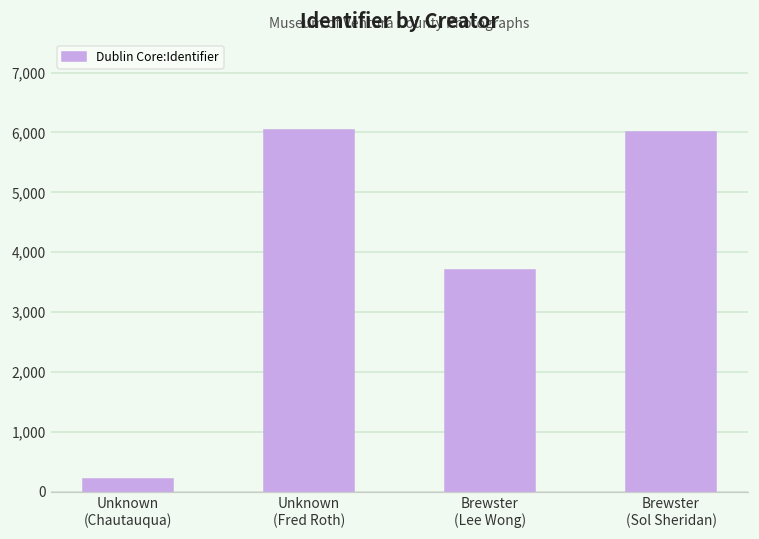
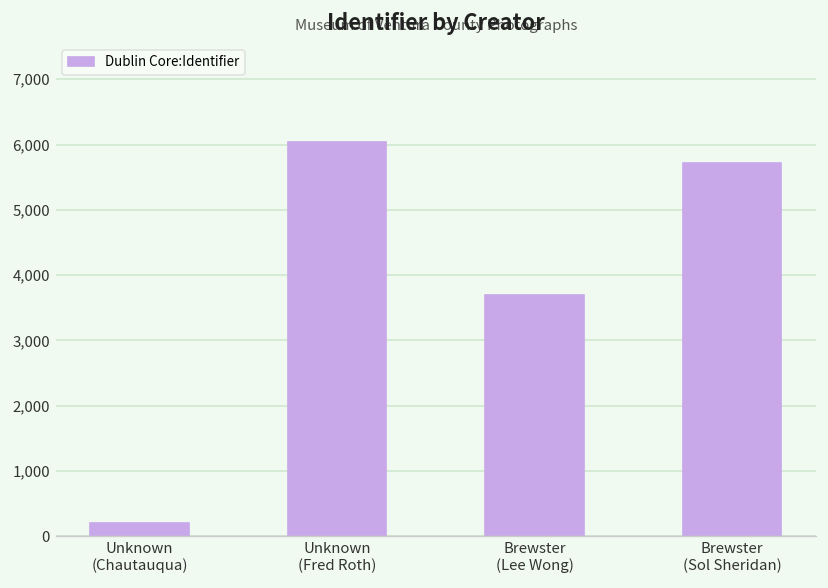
Brewster (Sol Sheridan): 6,000 -> 5,700
